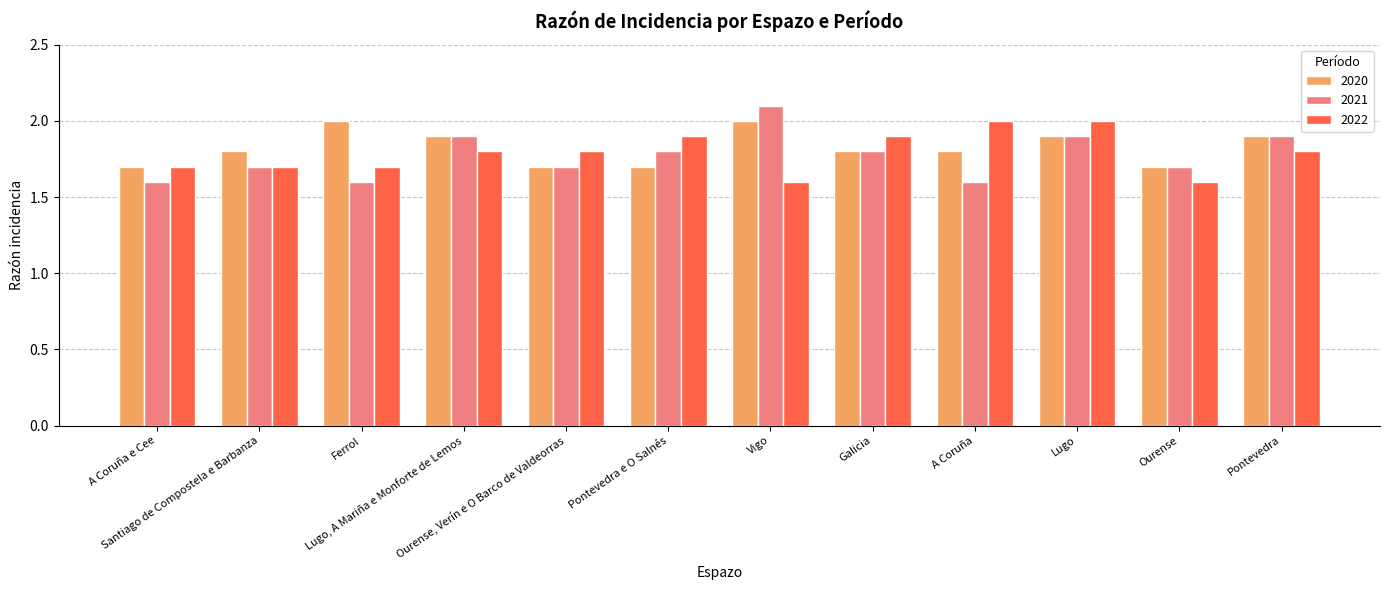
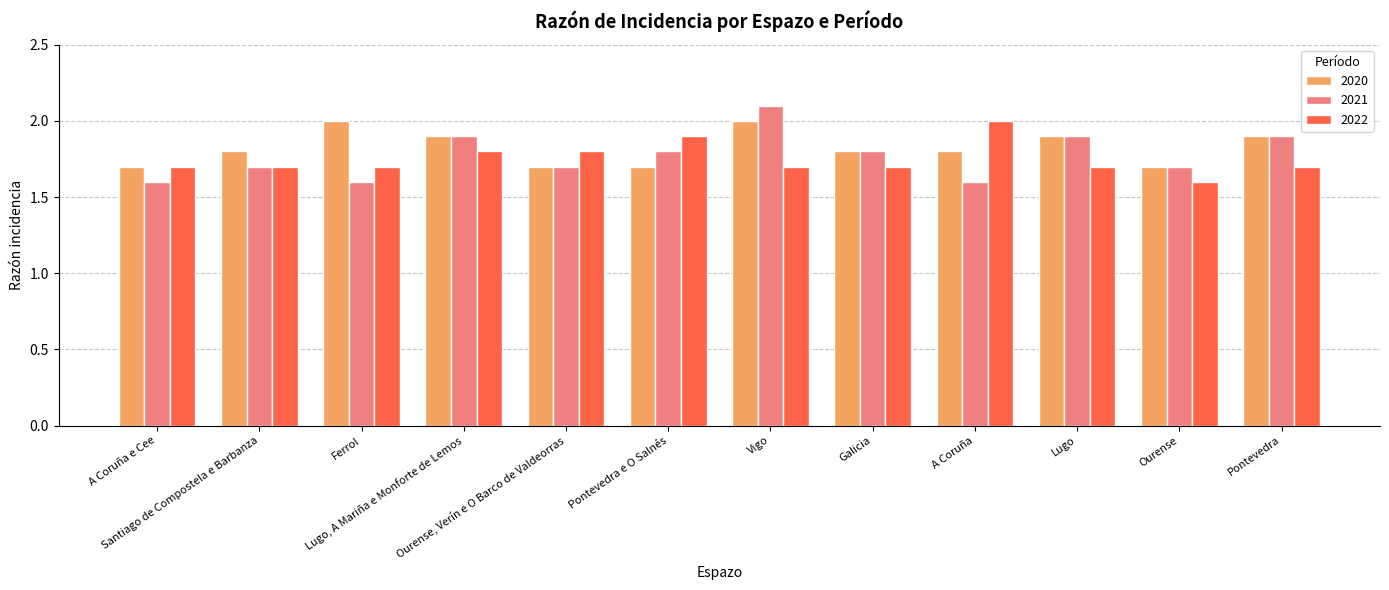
2022, Vigo: 1.6 -> 1.7
2022, Galicia: 1.9 -> 1.7
2022, Lugo: 2.0 -> 1.7
2022, Pontevedra: 1.8 -> 1.7
